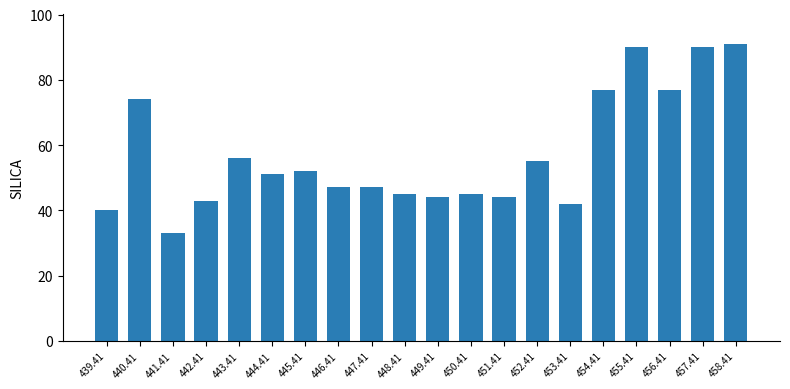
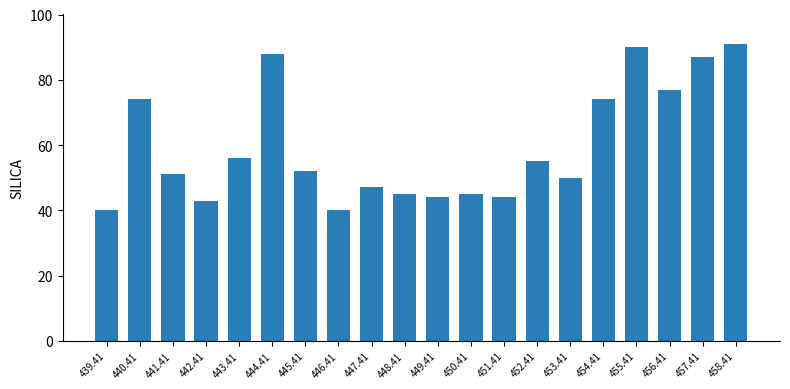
441.41: 33 -> 51
444.41: 51 -> 88
446.41: 47 -> 40
453.41: 42 -> 50
454.41: 77 -> 74
457.41: 90 -> 87
